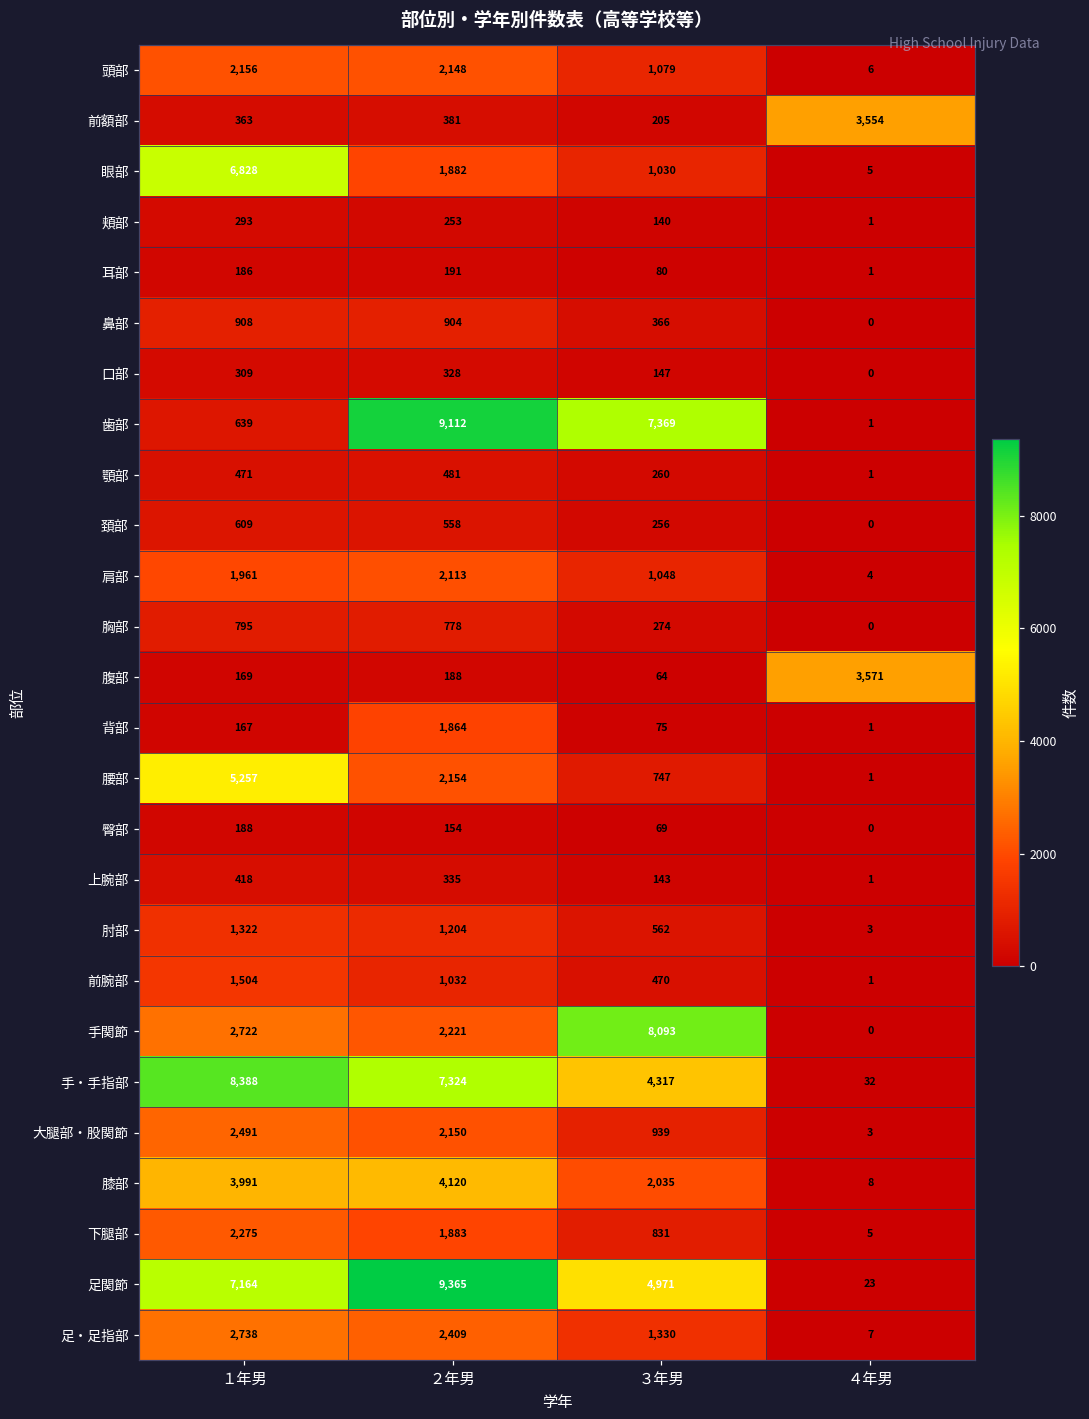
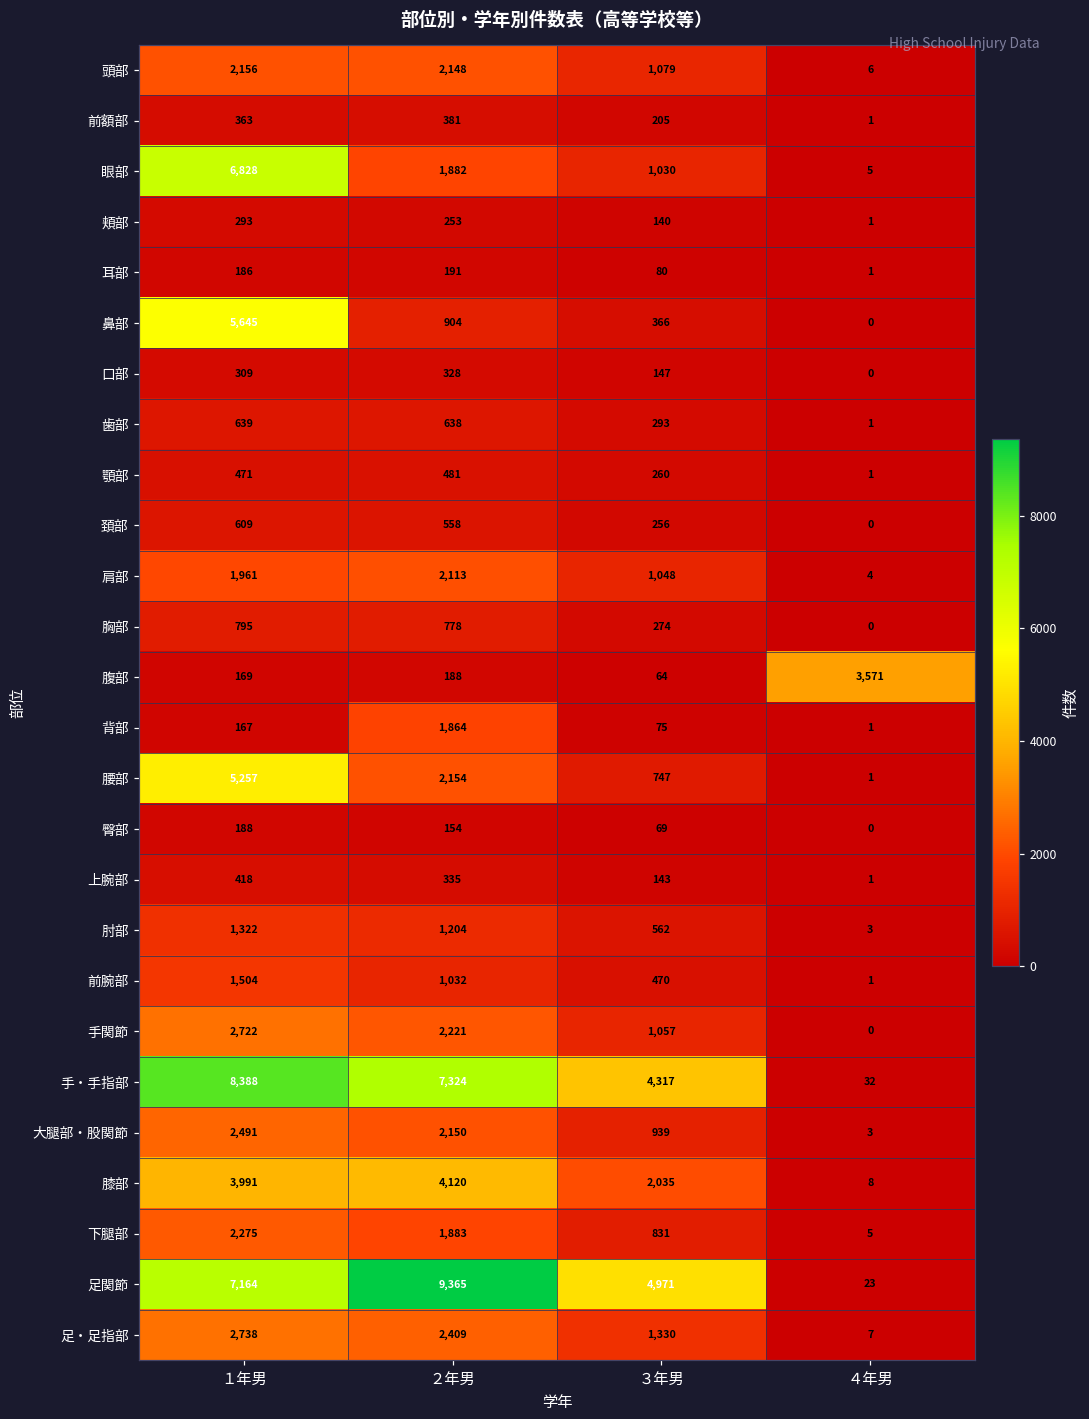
前額部, ４年男: 3,554 -> 1
鼻部, １年男: 908 -> 5,645
歯部, ２年男: 9,112 -> 638
歯部, ３年男: 7,369 -> 293
手関節, ３年男: 8,093 -> 1,057
